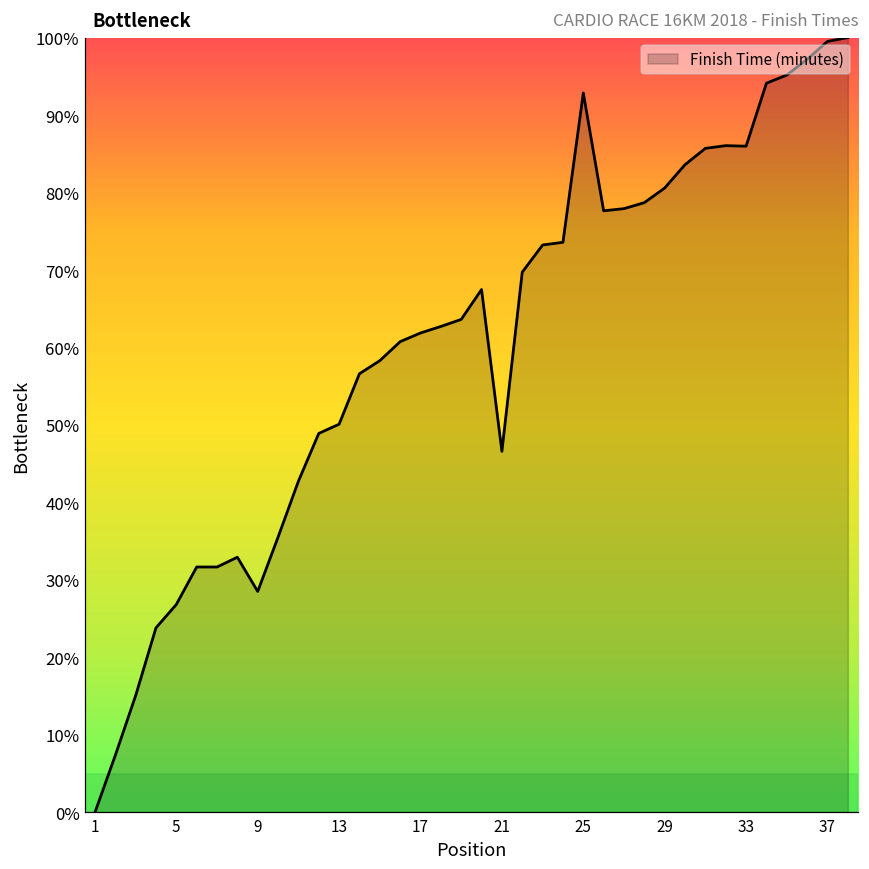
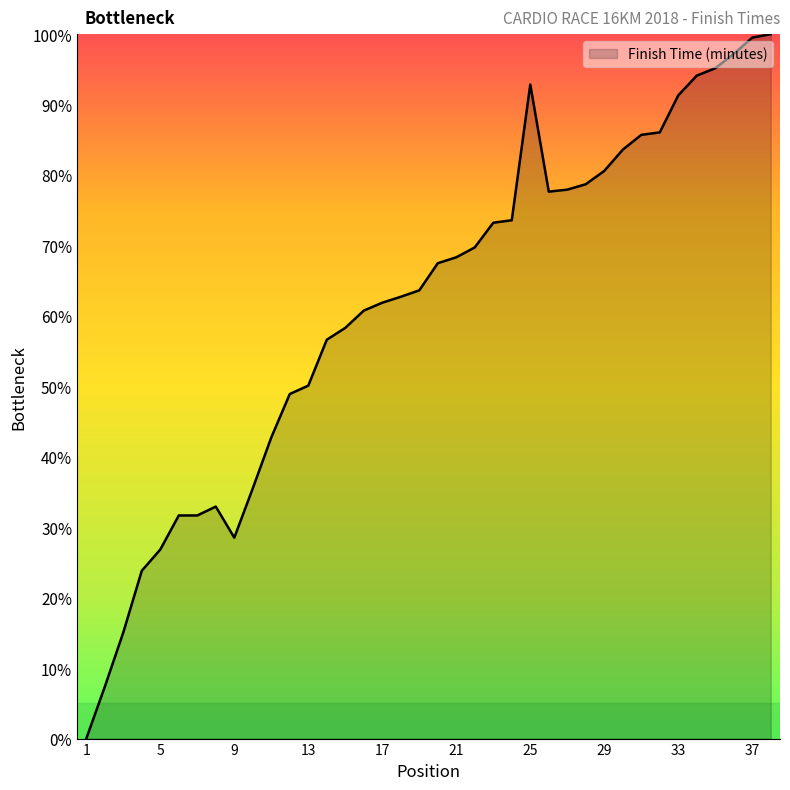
21: 47% -> 68%
33: 86% -> 91%
